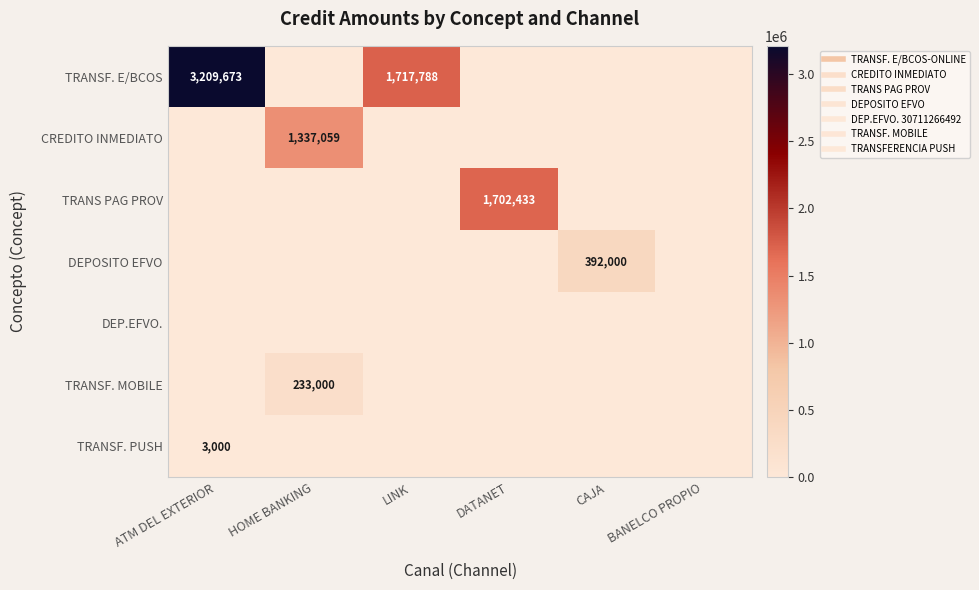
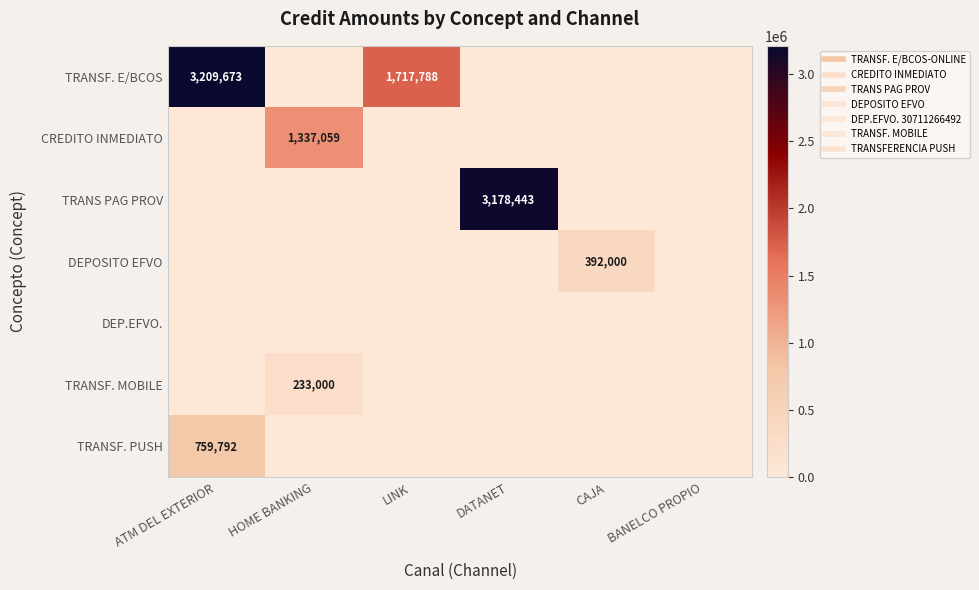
TRANS PAG PROV, DATANET: 1,702,433 -> 3,178,443
TRANSF. PUSH, ATM DEL EXTERIOR: 3,000 -> 759,792
